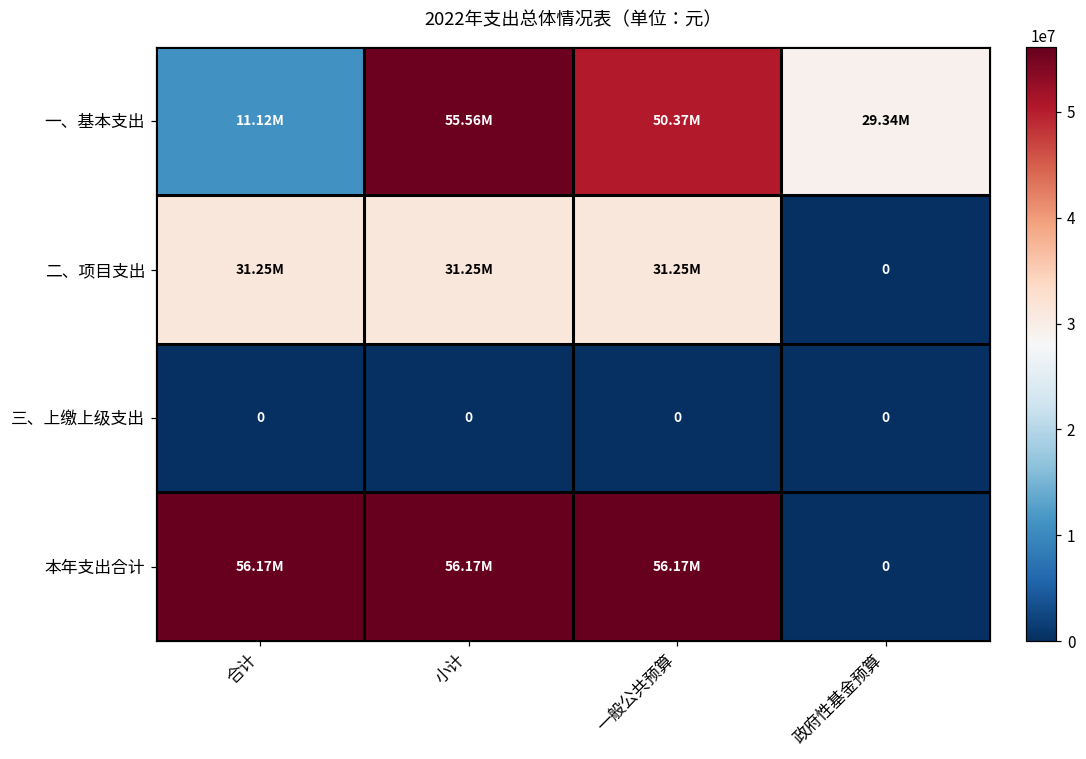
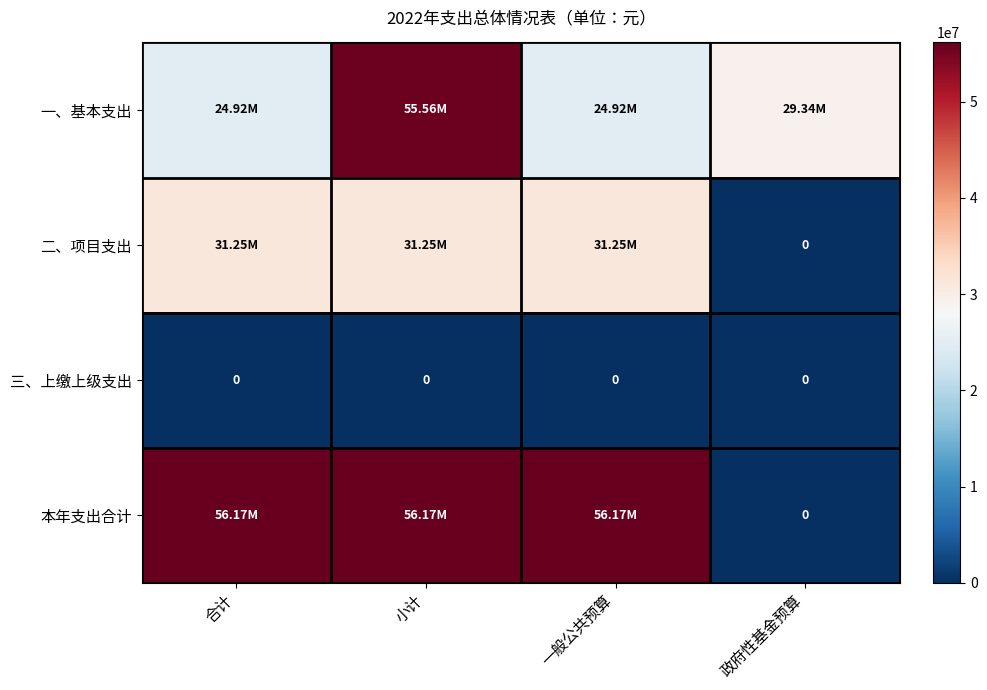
一、基本支出, 合计: 11.12M -> 24.92M
一、基本支出, 一般公共预算: 50.37M -> 24.92M
